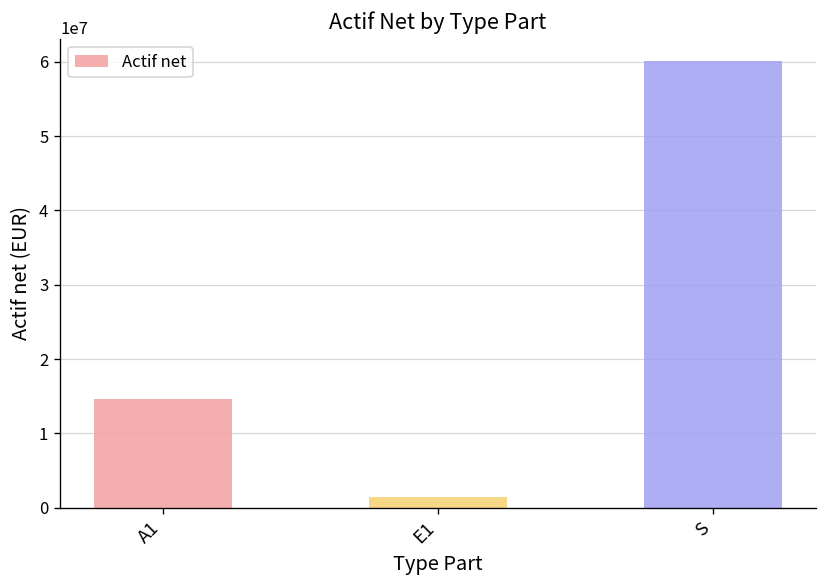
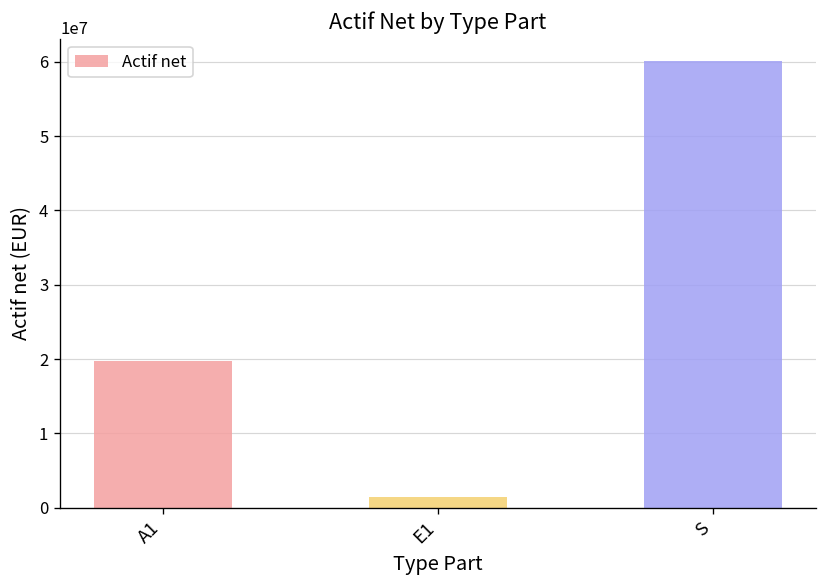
A1: 15000000 -> 20000000
